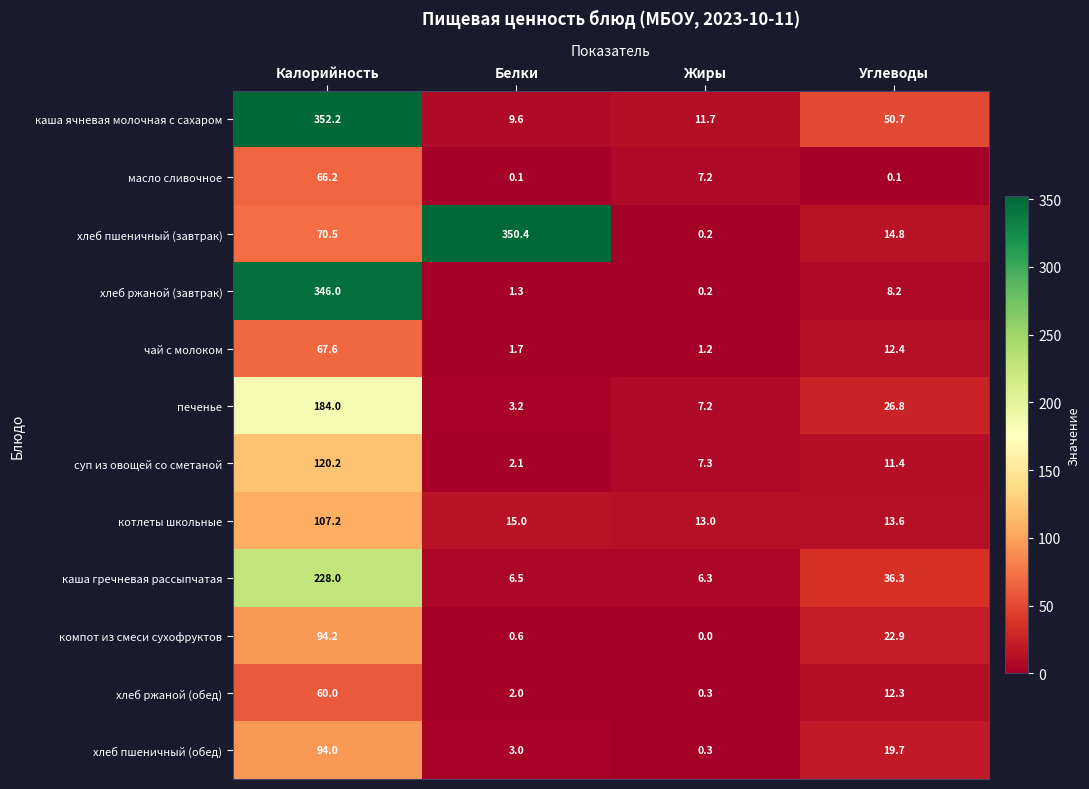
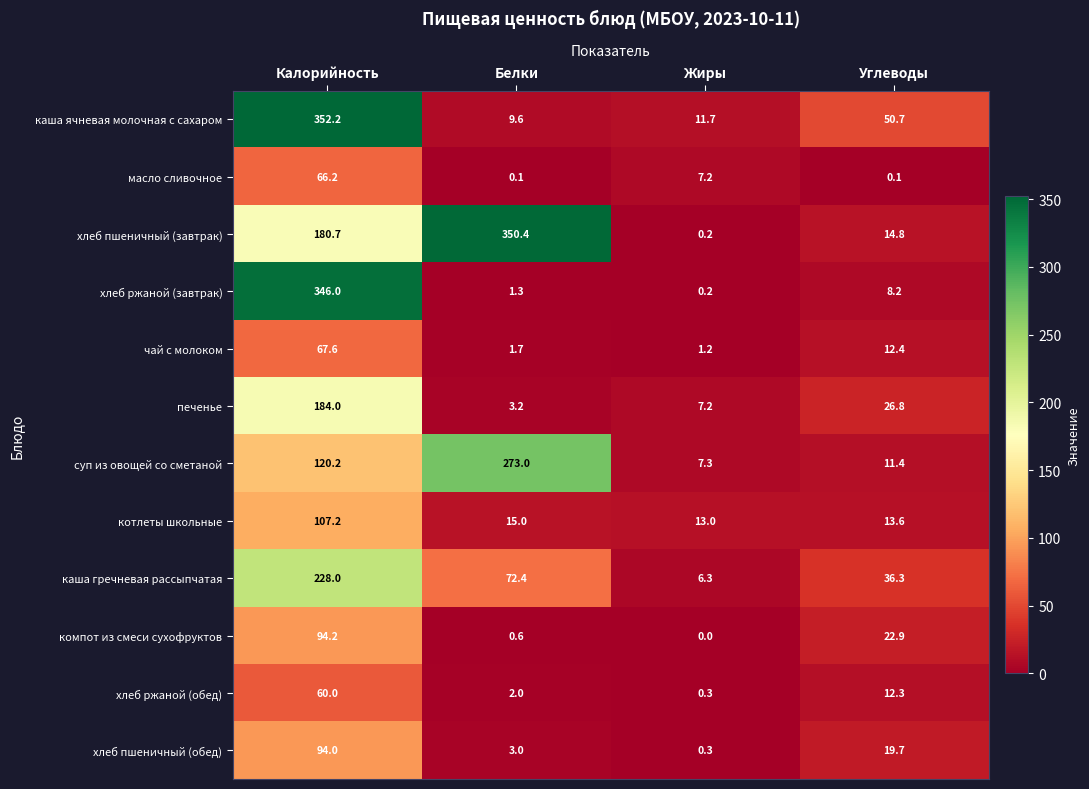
хлеб пшеничный (завтрак), Калорийность: 70.5 -> 180.7
суп из овощей со сметаной, Белки: 2.1 -> 273.0
каша гречневая рассыпчатая, Белки: 6.5 -> 72.4
